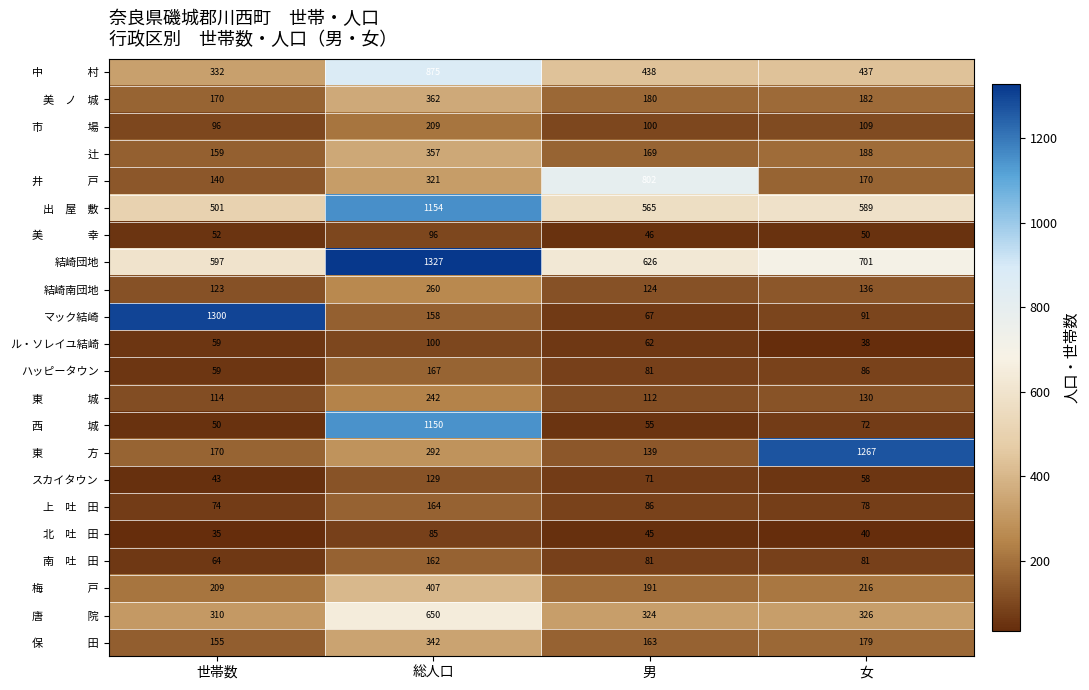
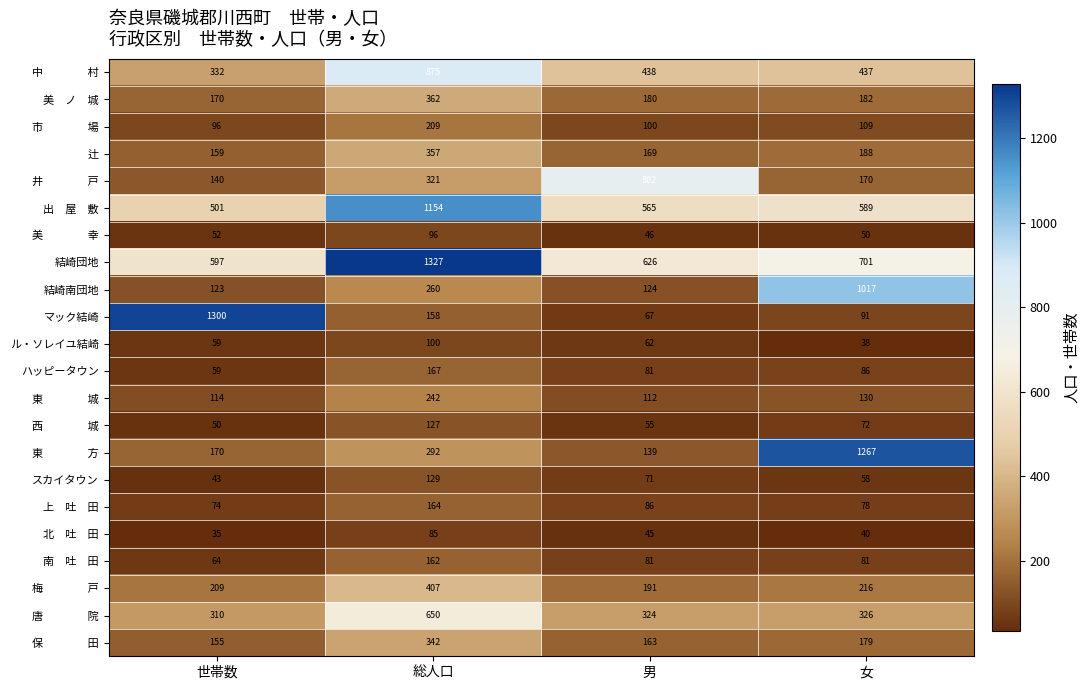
結崎南団地, 女: 136 -> 1017
西 城, 総人口: 1150 -> 127
